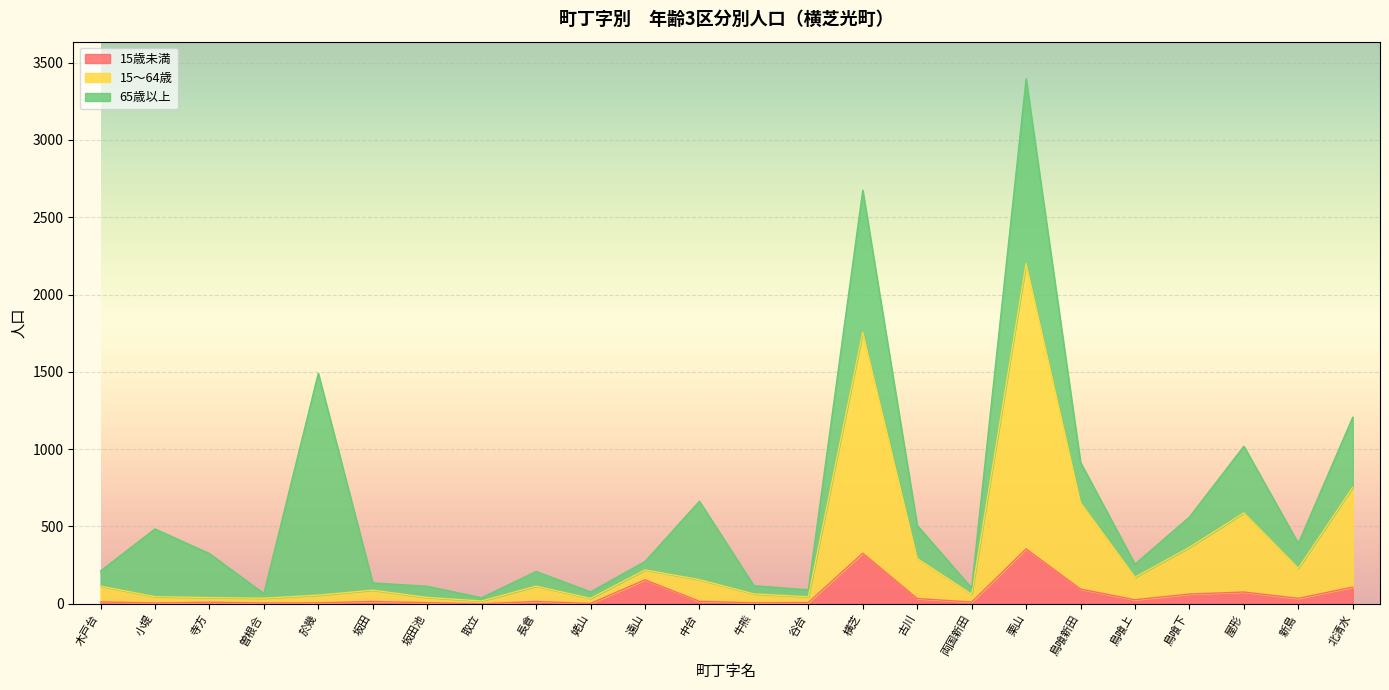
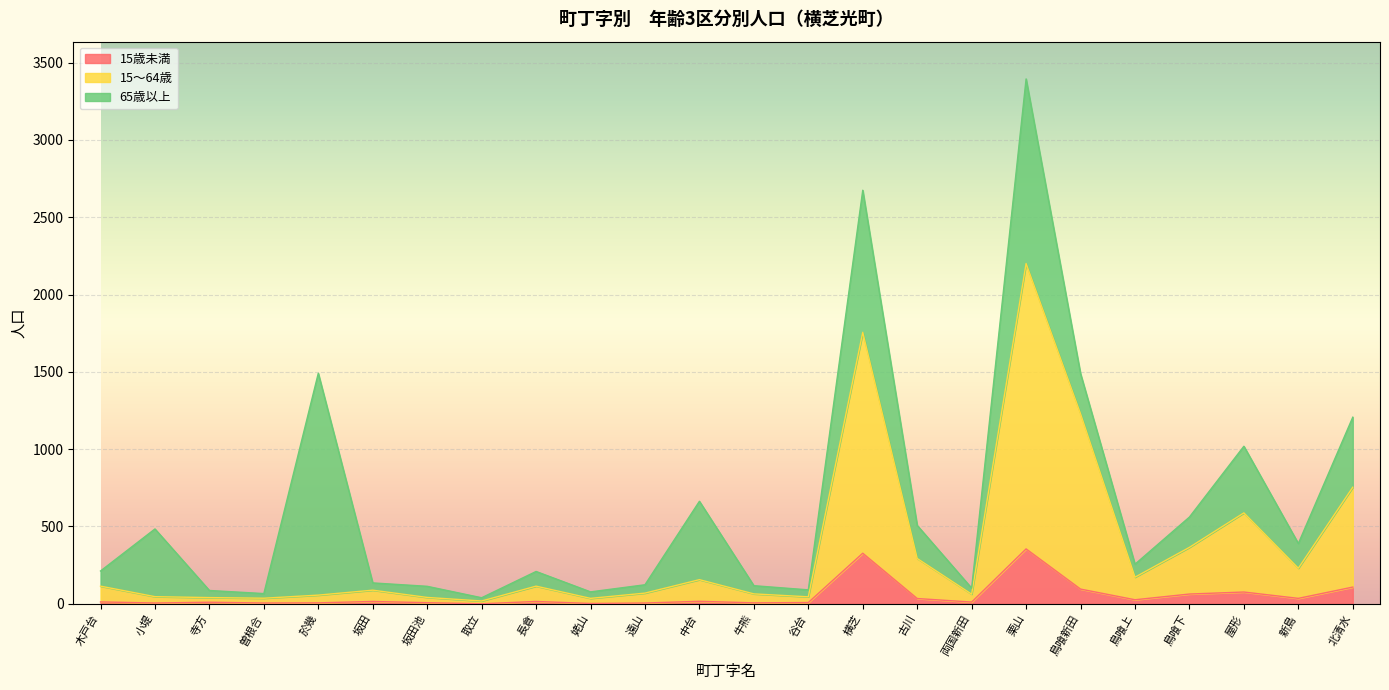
65歳以上, 寺方: 290 -> 50
15歳未満, 遠山: 160 -> 10
15～64歳, 鳥喰新田: 560 -> 1130
